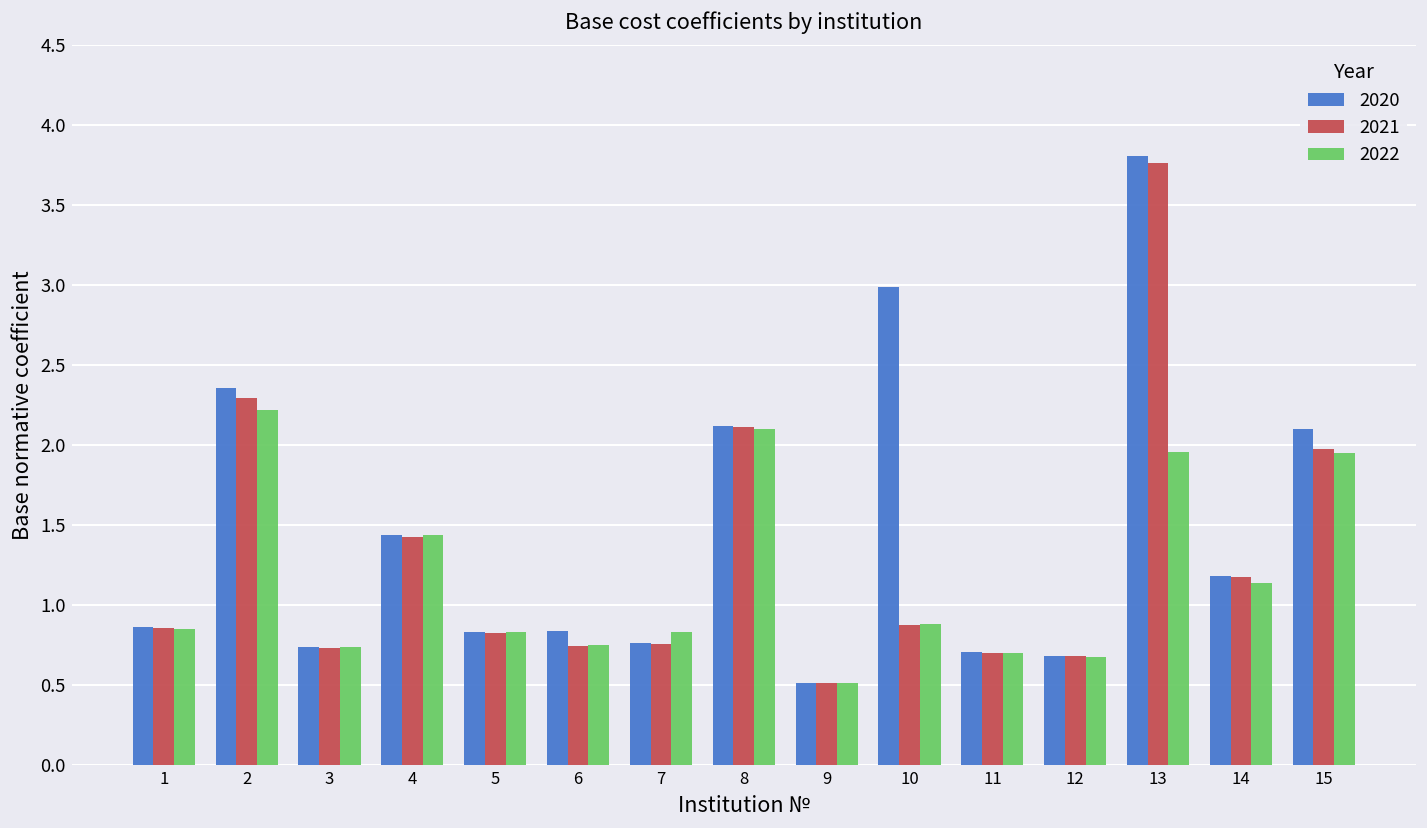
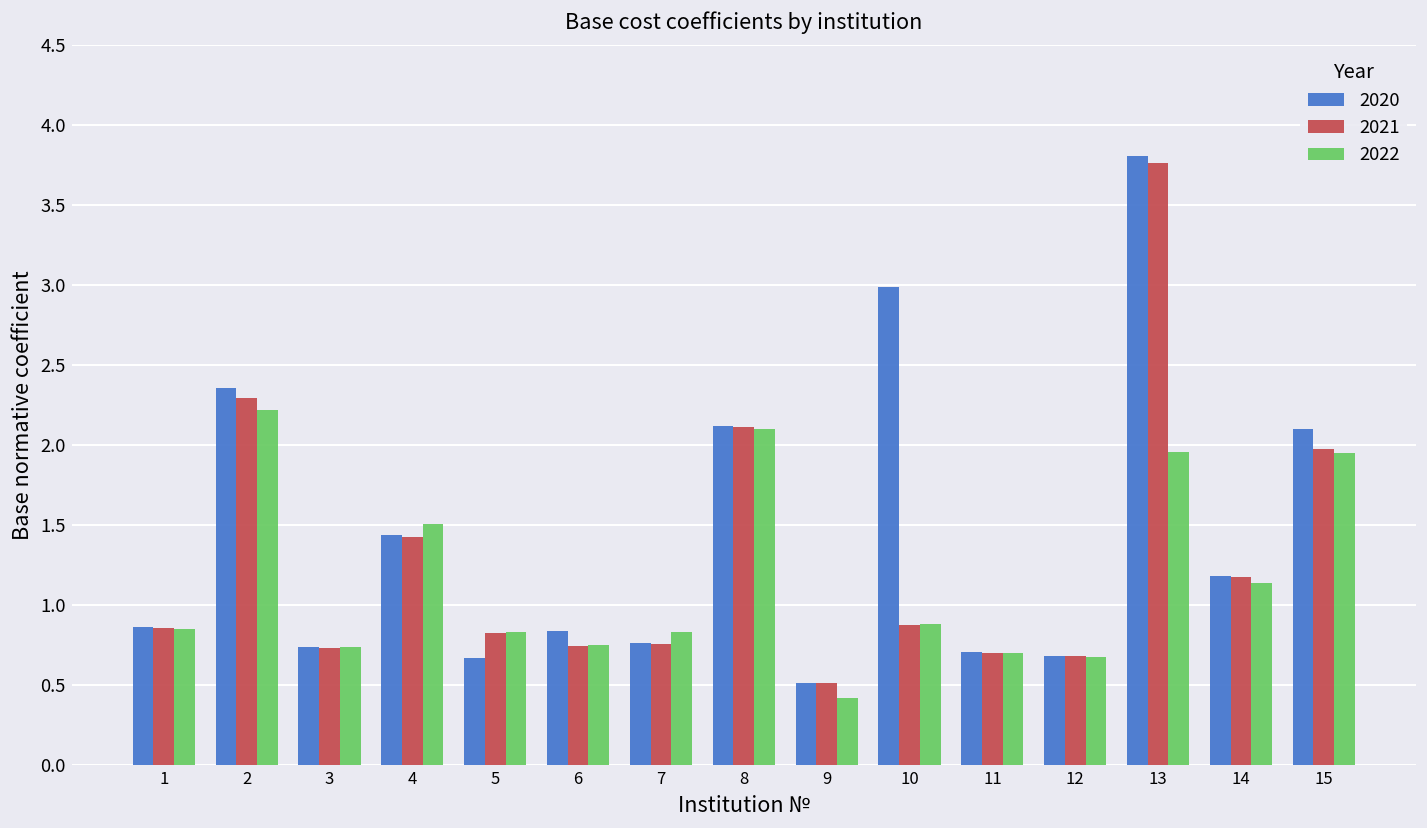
2022, 4: 1.44 -> 1.51
2020, 5: 0.83 -> 0.67
2022, 9: 0.51 -> 0.42
